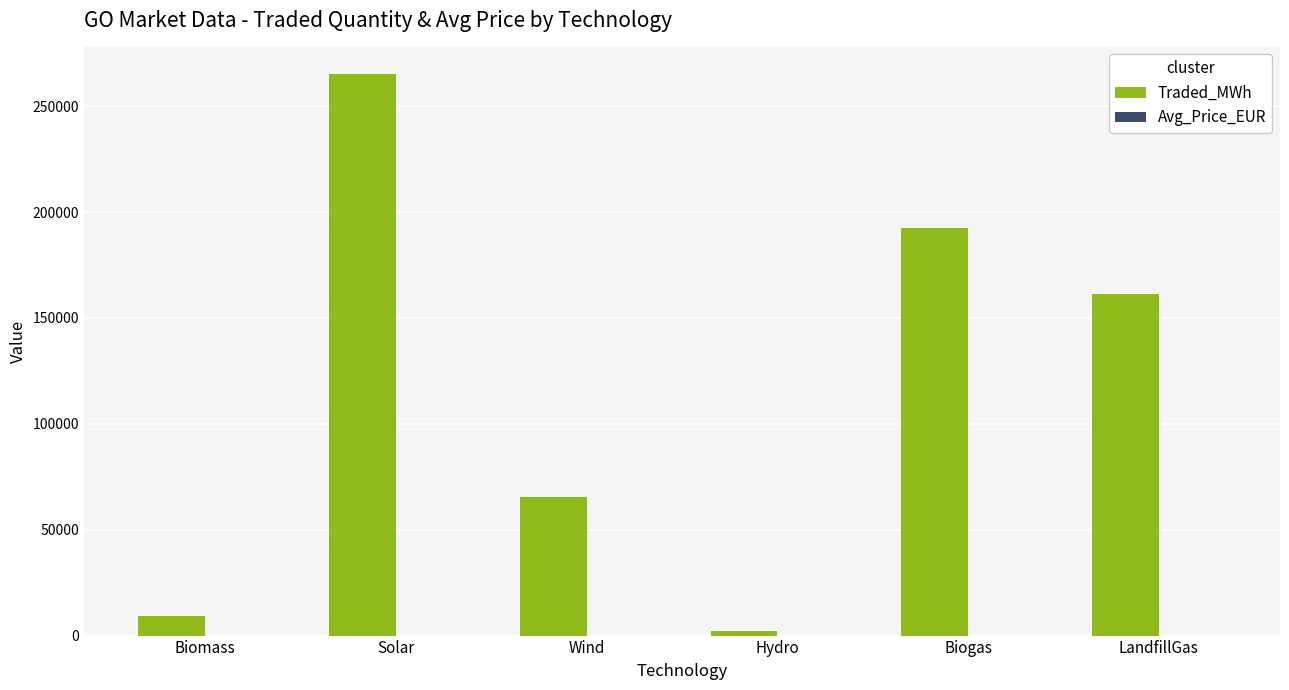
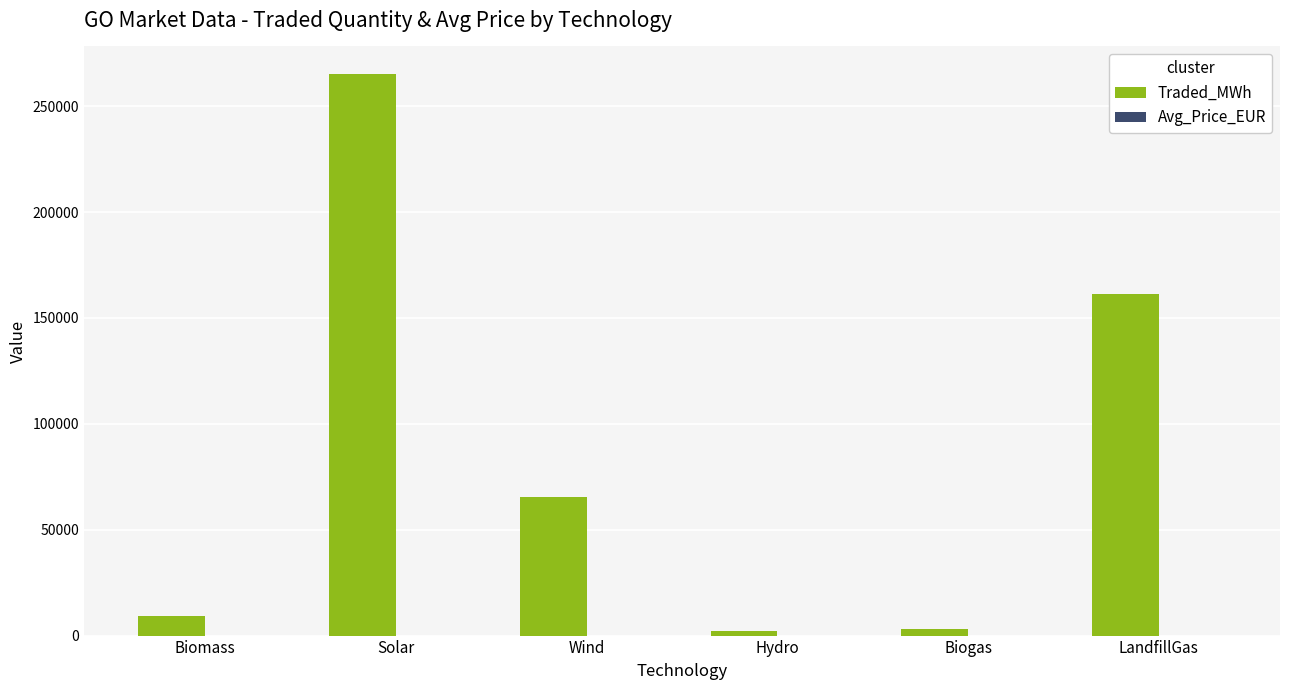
Traded_MWh, Biogas: 192000 -> 3000
